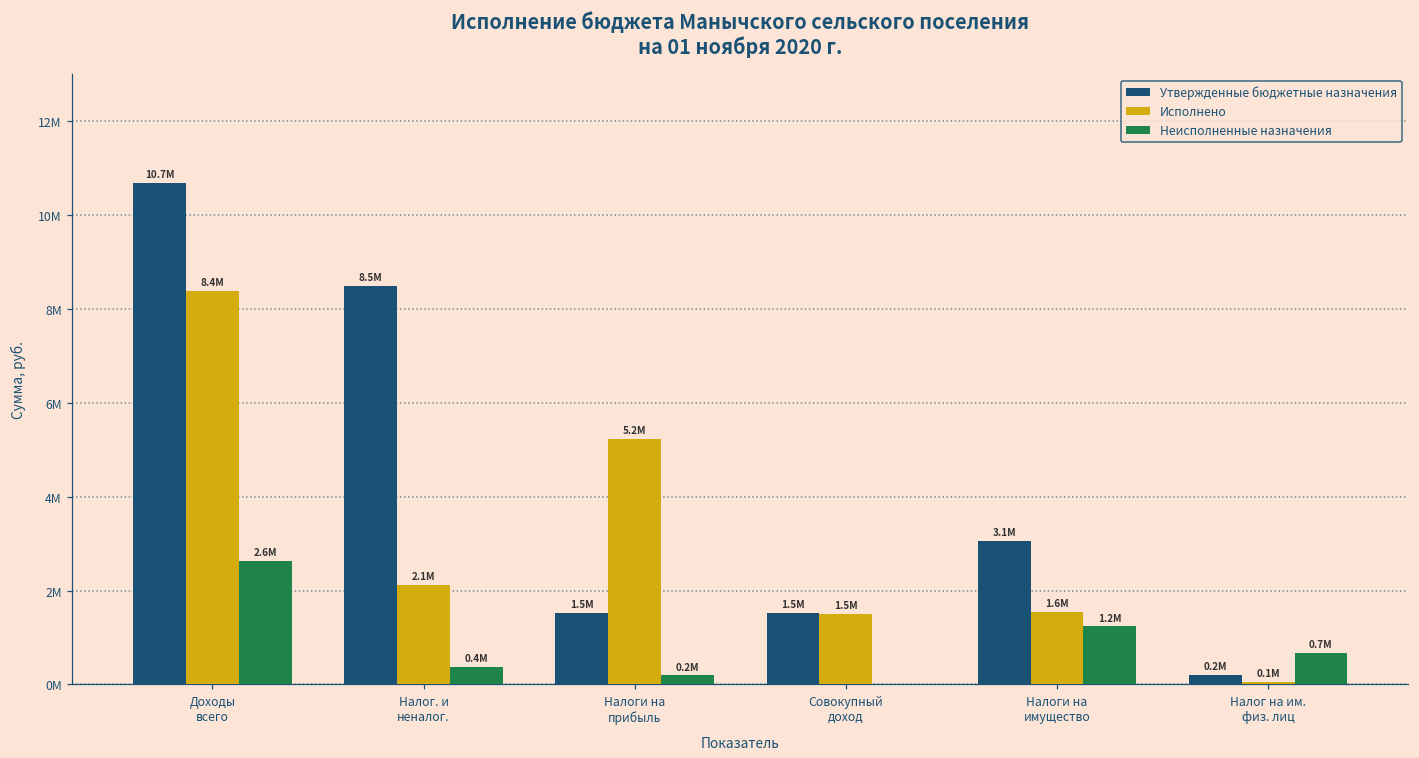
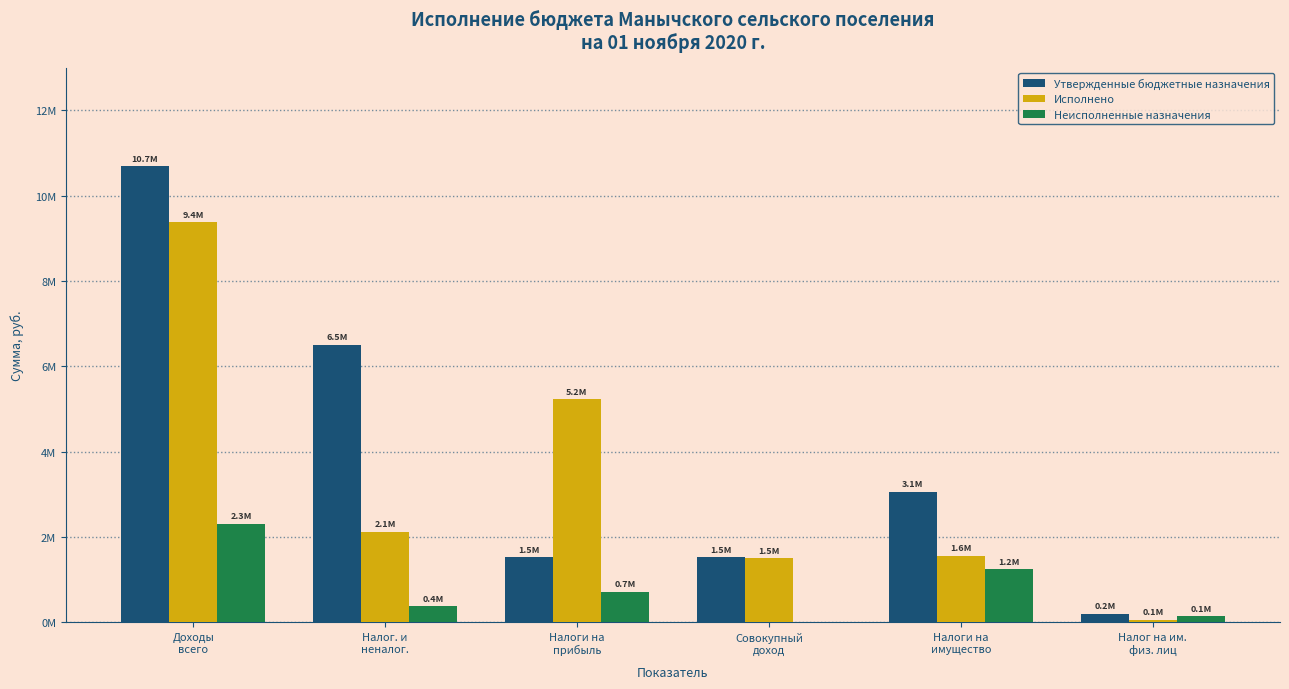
Исполнено, Доходы всего: 8.4M -> 9.4M
Неисполненные назначения, Доходы всего: 2.6M -> 2.3M
Утвержденные бюджетные назначения, Налог. и неналог.: 8.5M -> 6.5M
Неисполненные назначения, Налоги на прибыль: 0.2M -> 0.7M
Неисполненные назначения, Налог на им. физ. лиц: 0.7M -> 0.1M
